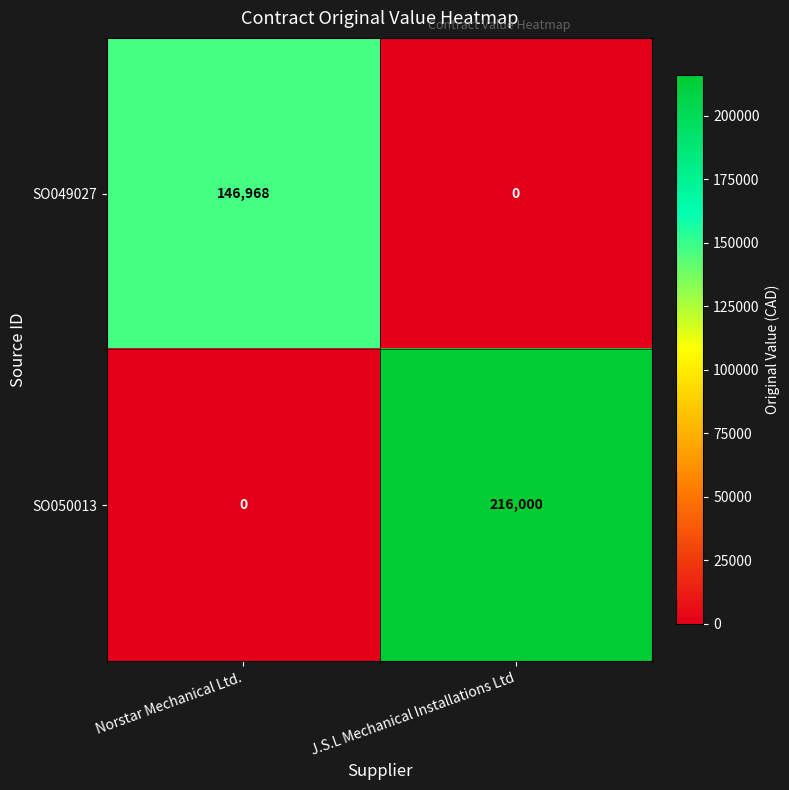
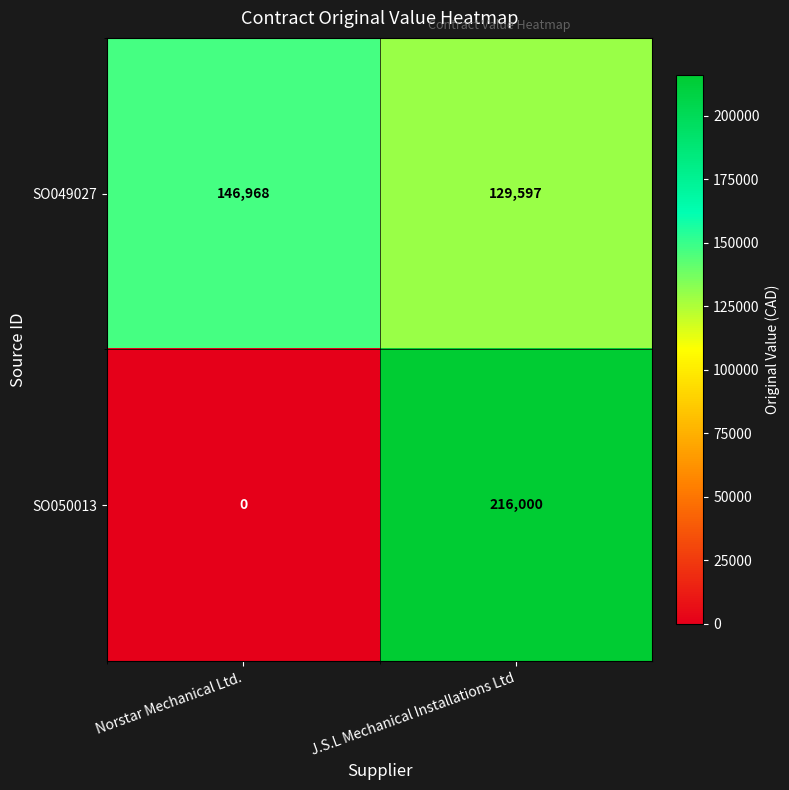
SO049027, J.S.L Mechanical Installations Ltd: 0 -> 129,597
